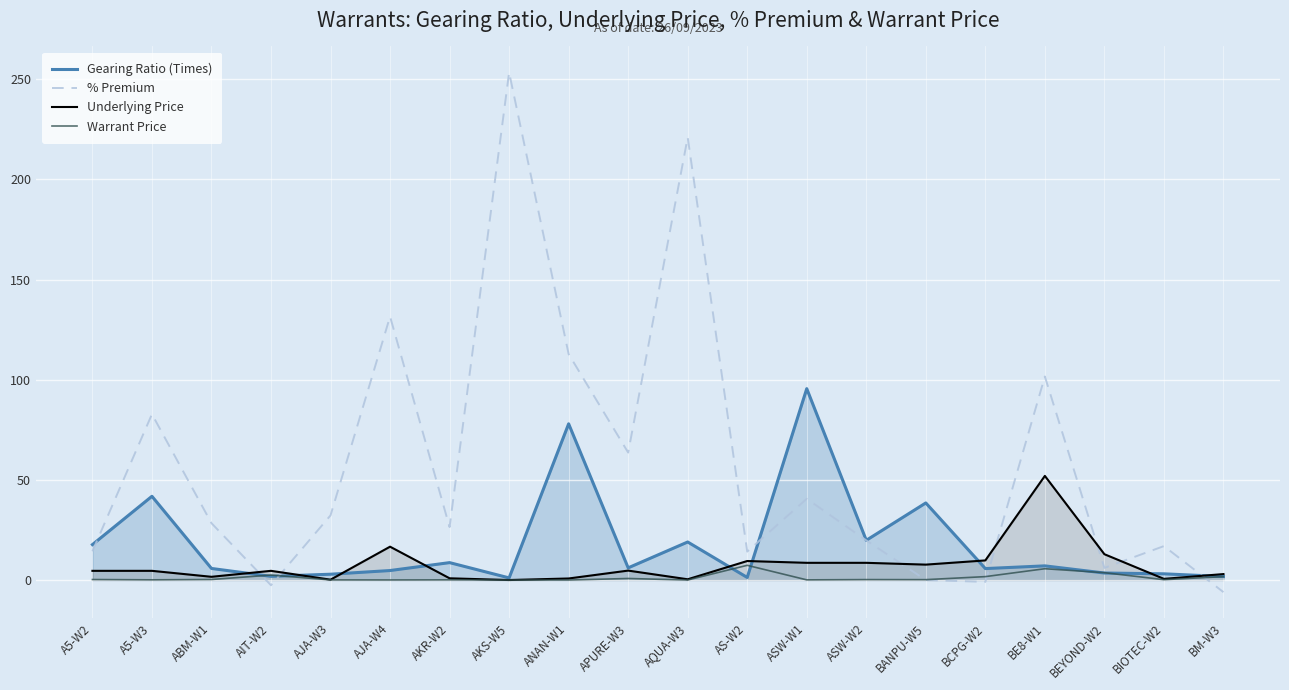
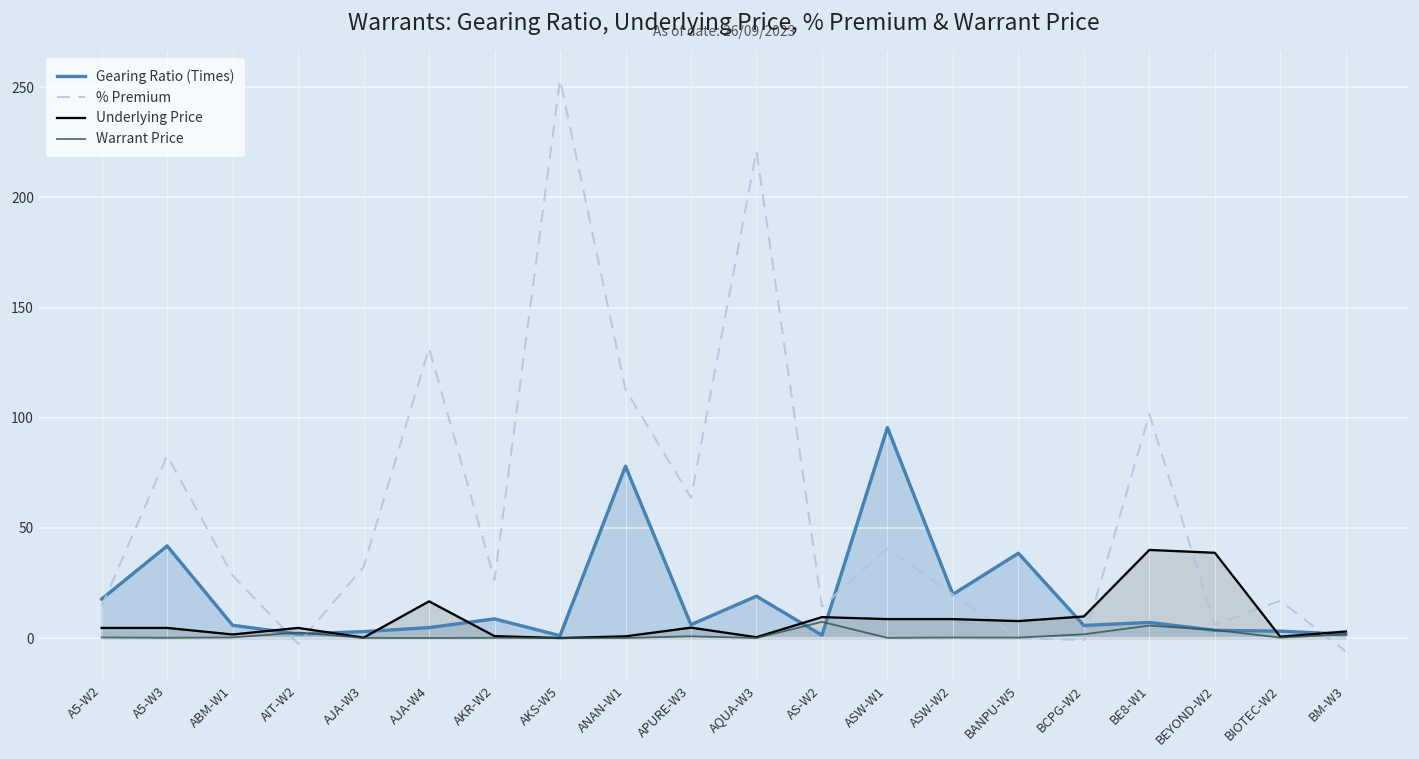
Underlying Price, BE8-W1: 52 -> 40
Underlying Price, BEYOND-W2: 13 -> 39
